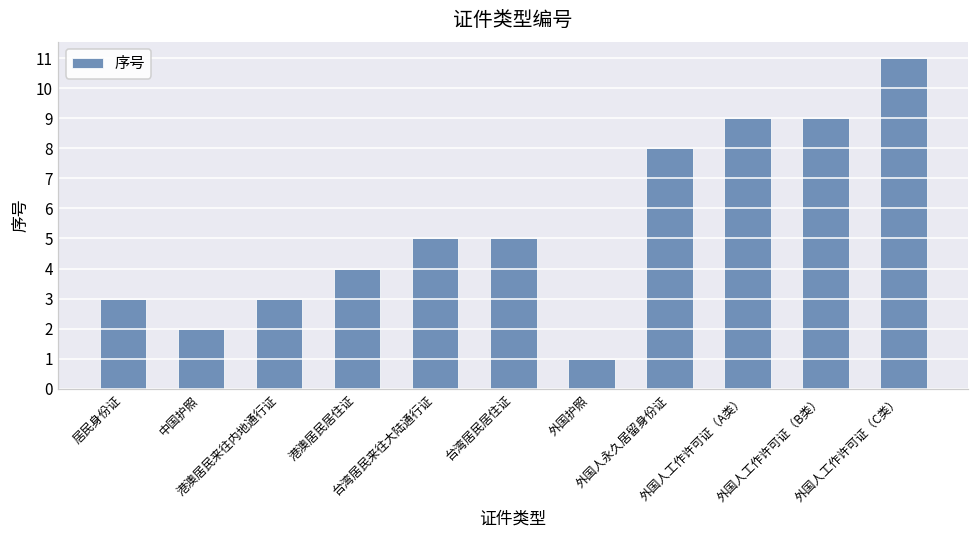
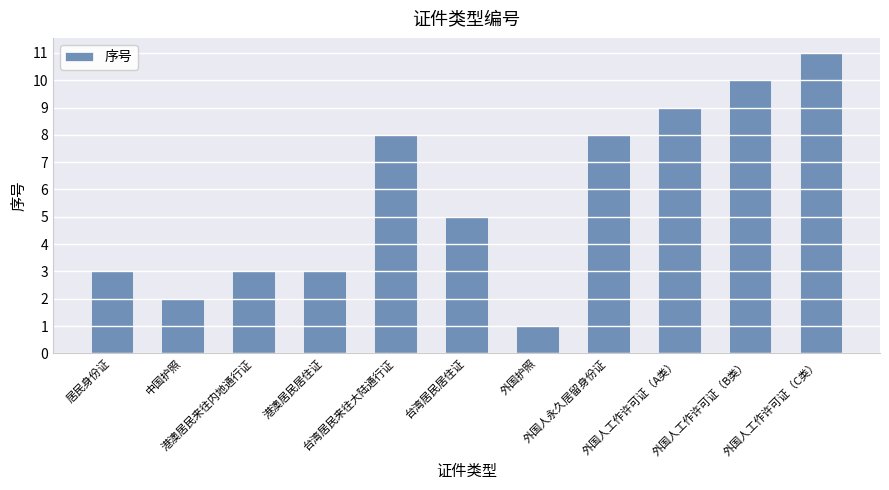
港澳居民居住证: 4 -> 3
台湾居民来往大陆通行证: 5 -> 8
外国人工作许可证（B类）: 9 -> 10
